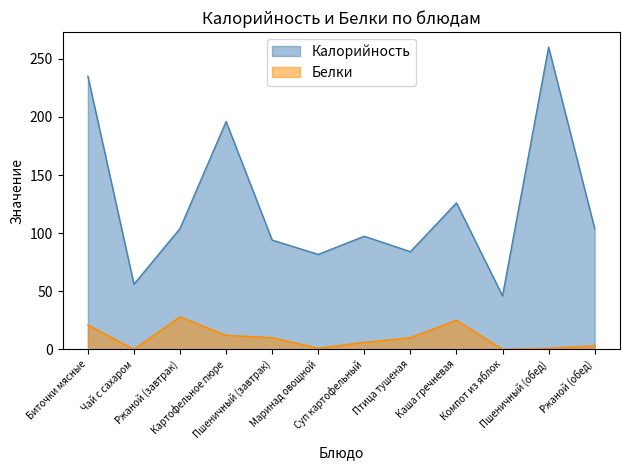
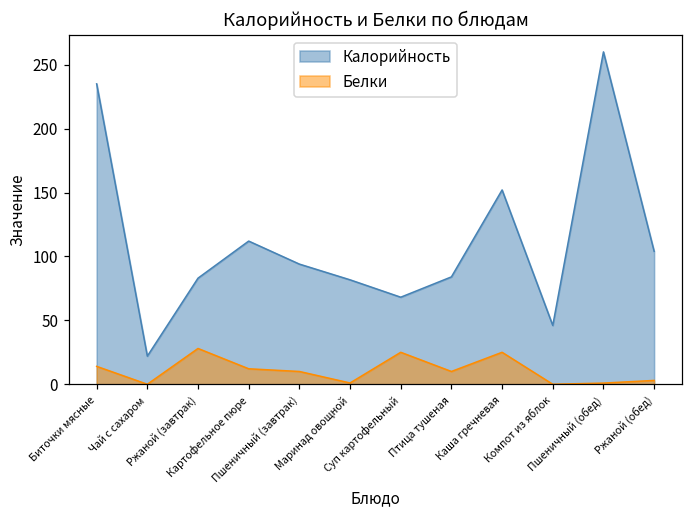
Белки, Биточки мясные: 21 -> 14
Калорийность, Чай с сахаром: 56 -> 22
Калорийность, Ржаной (завтрак): 104 -> 83
Калорийность, Картофельное пюре: 196 -> 112
Калорийность, Суп картофельный: 97 -> 68
Белки, Суп картофельный: 6 -> 25
Калорийность, Каша гречневая: 126 -> 152
